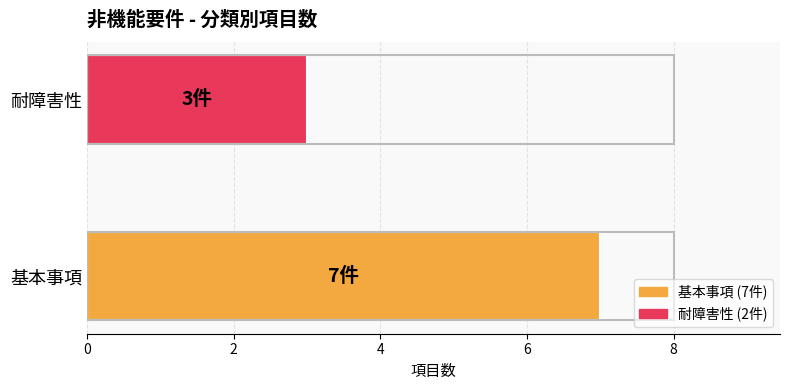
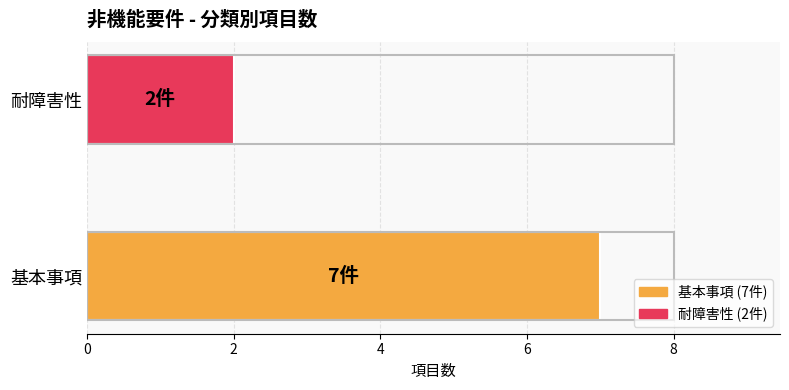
耐障害性: 3件 -> 2件
